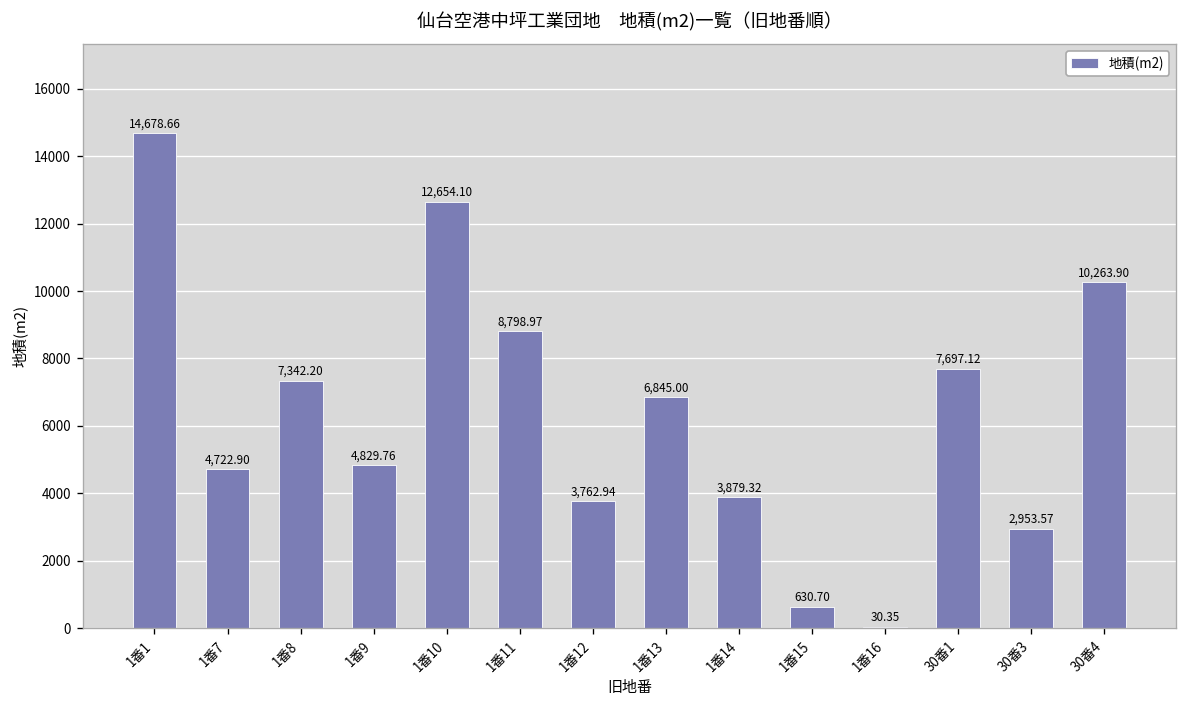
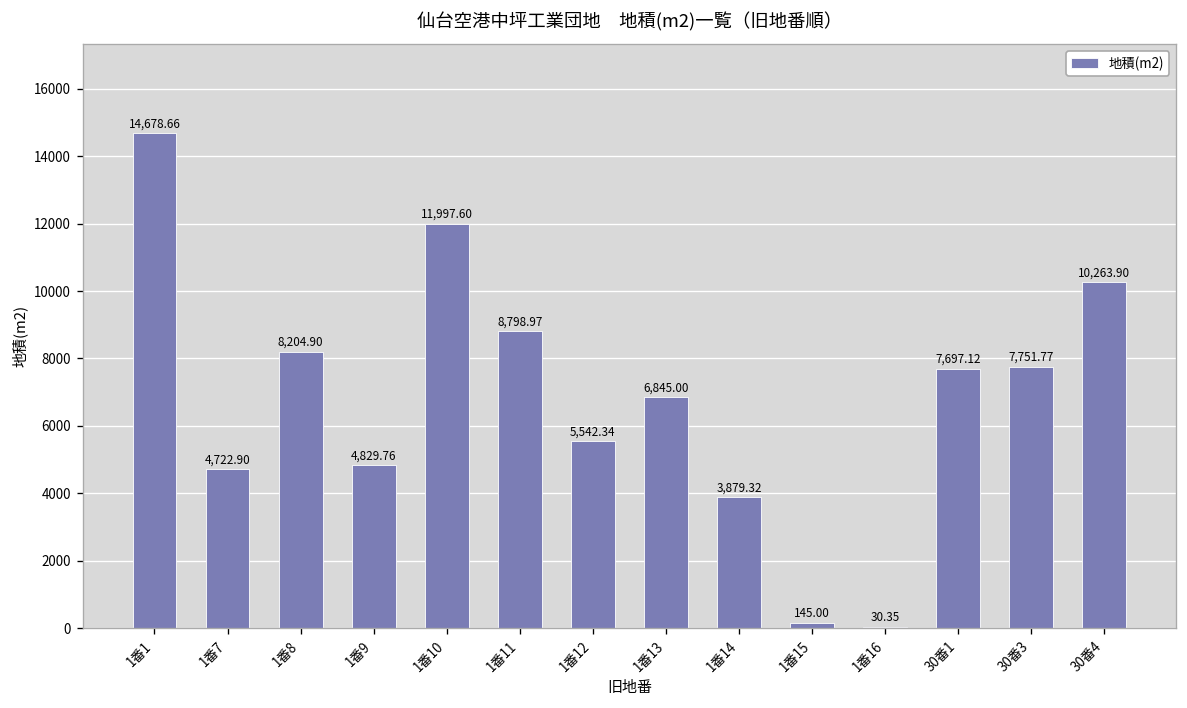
1番8: 7,342.20 -> 8,204.90
1番10: 12,654.10 -> 11,997.60
1番12: 3,762.94 -> 5,542.34
1番15: 630.70 -> 145.00
30番3: 2,953.57 -> 7,751.77
